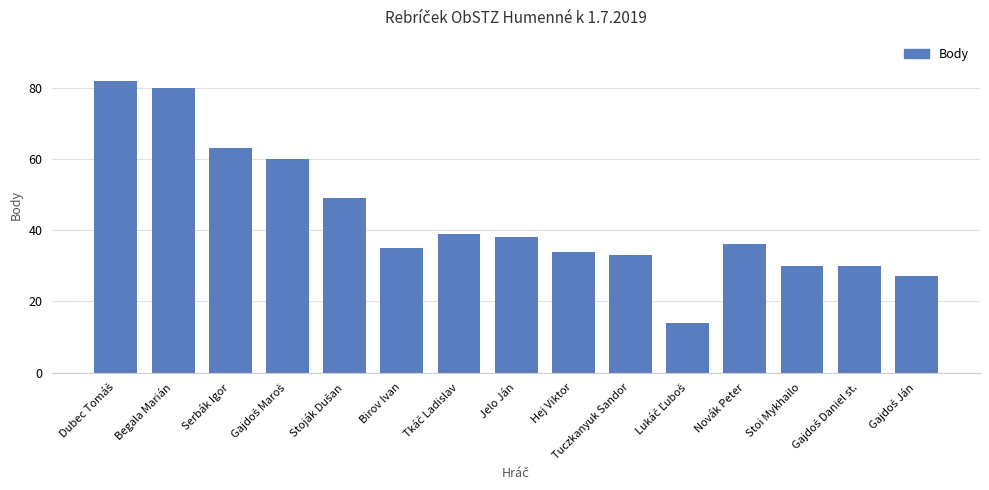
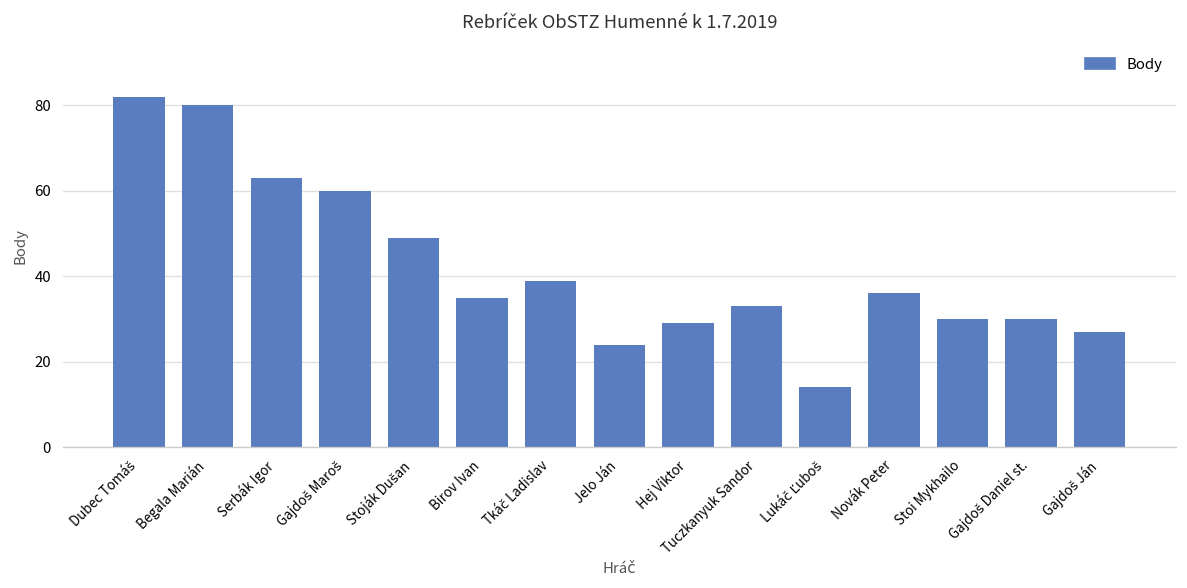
Jelo Ján: 38 -> 24
Hej Viktor: 34 -> 29
